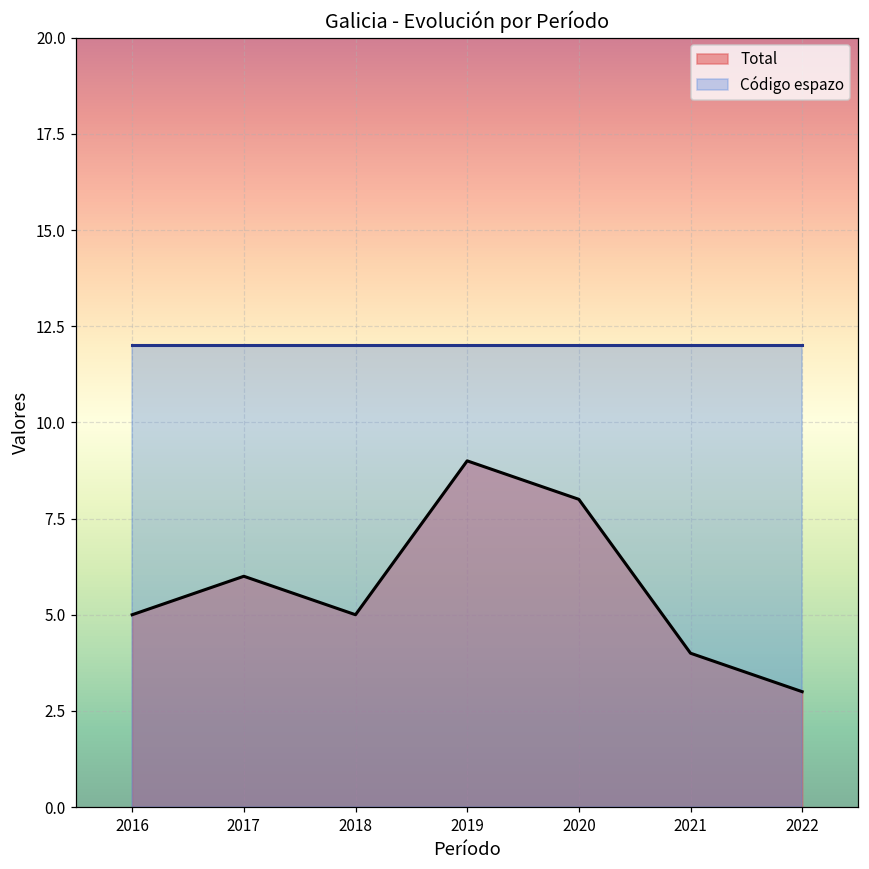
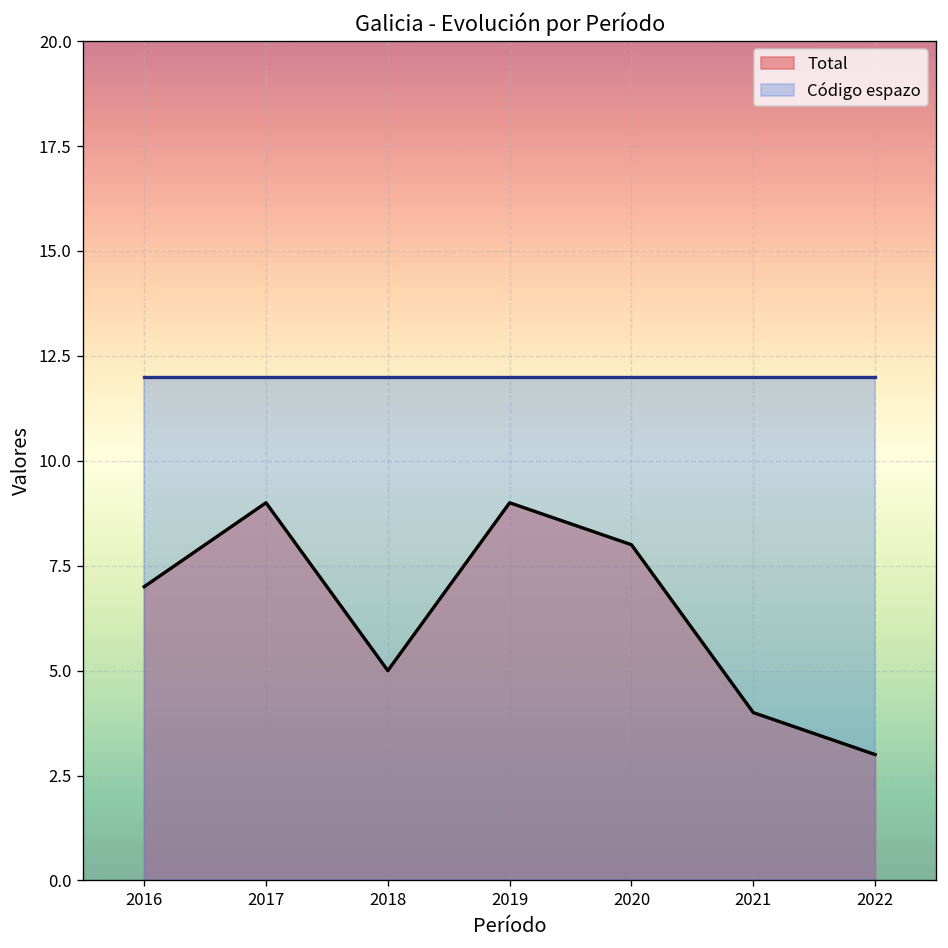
Total, 2016: 5 -> 7
Total, 2017: 6 -> 9
